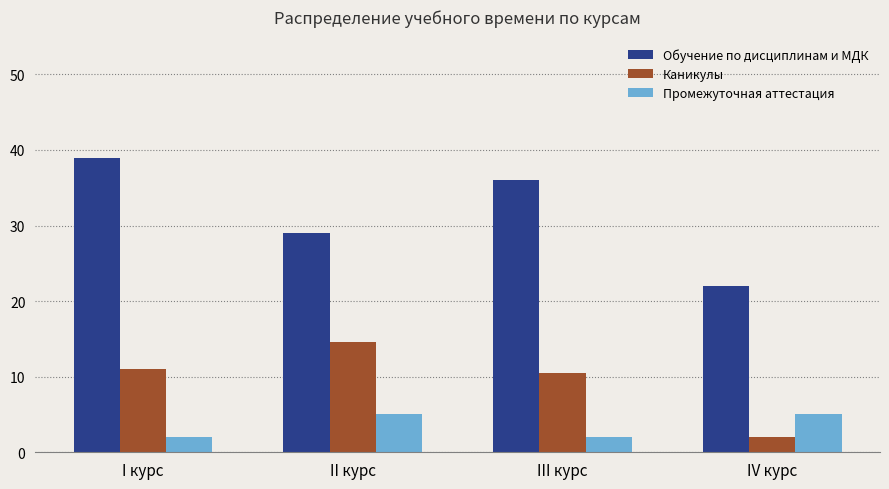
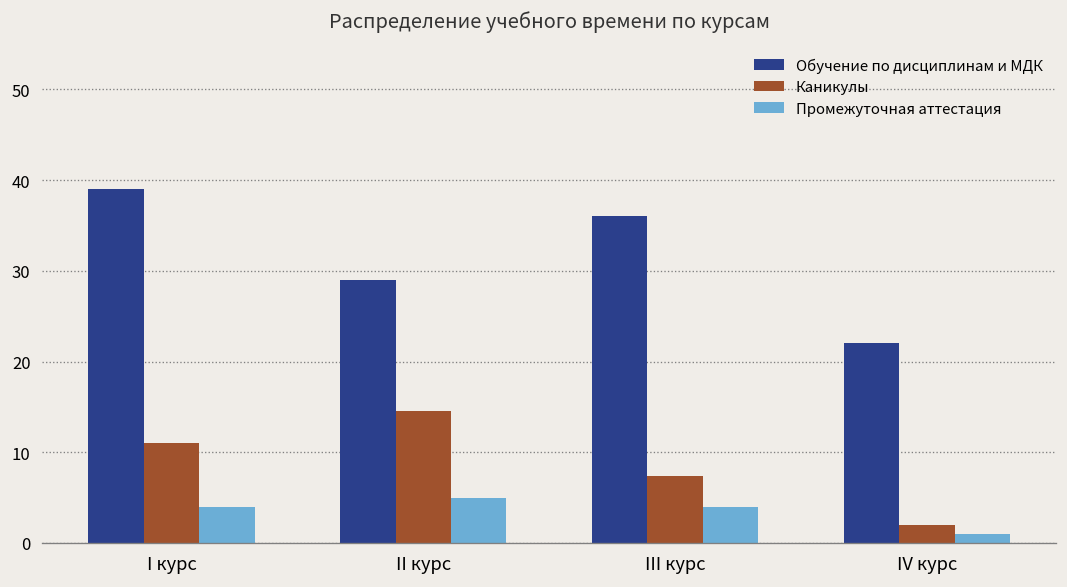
Промежуточная аттестация, I курс: 2 -> 4
Каникулы, III курс: 11 -> 7
Промежуточная аттестация, III курс: 2 -> 4
Промежуточная аттестация, IV курс: 5 -> 1
